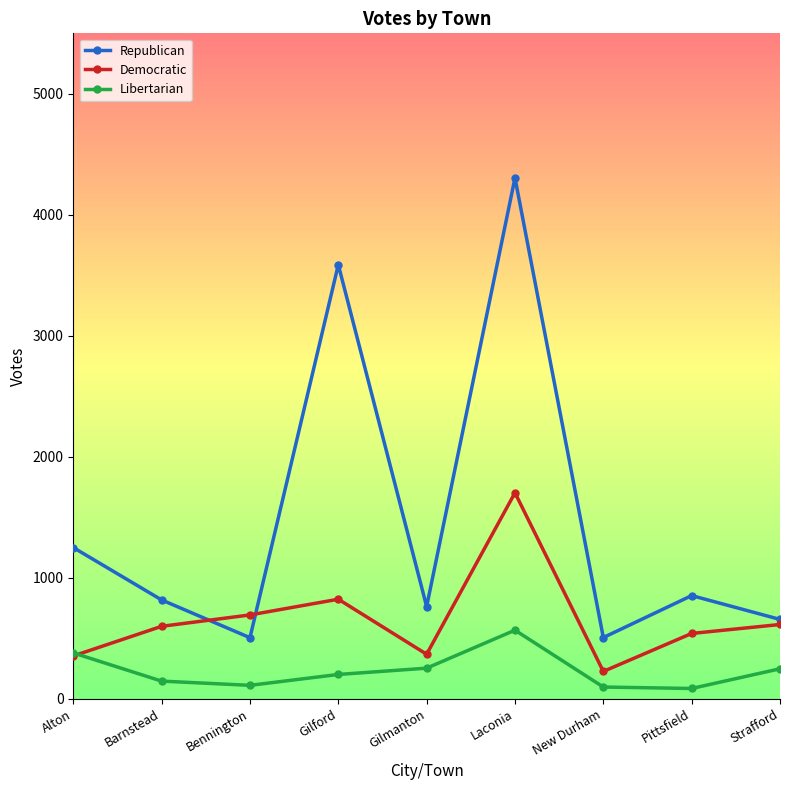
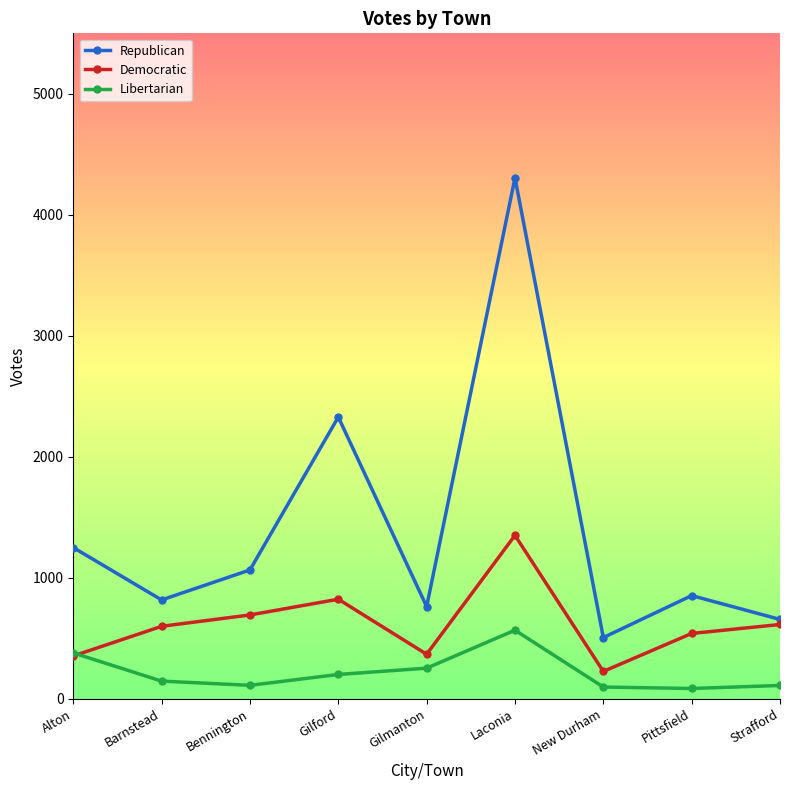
Republican, Bennington: 500 -> 1060
Republican, Gilford: 3590 -> 2330
Democratic, Laconia: 1700 -> 1350
Libertarian, Strafford: 250 -> 110
